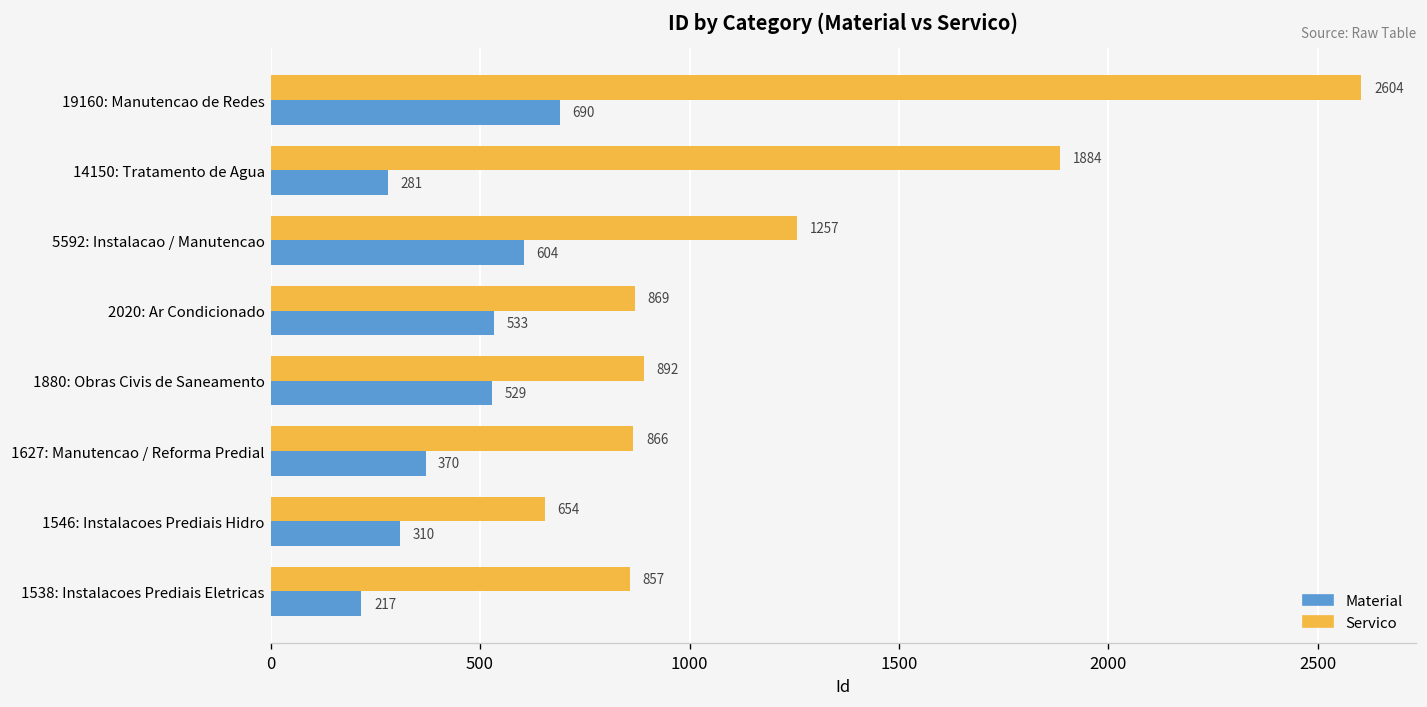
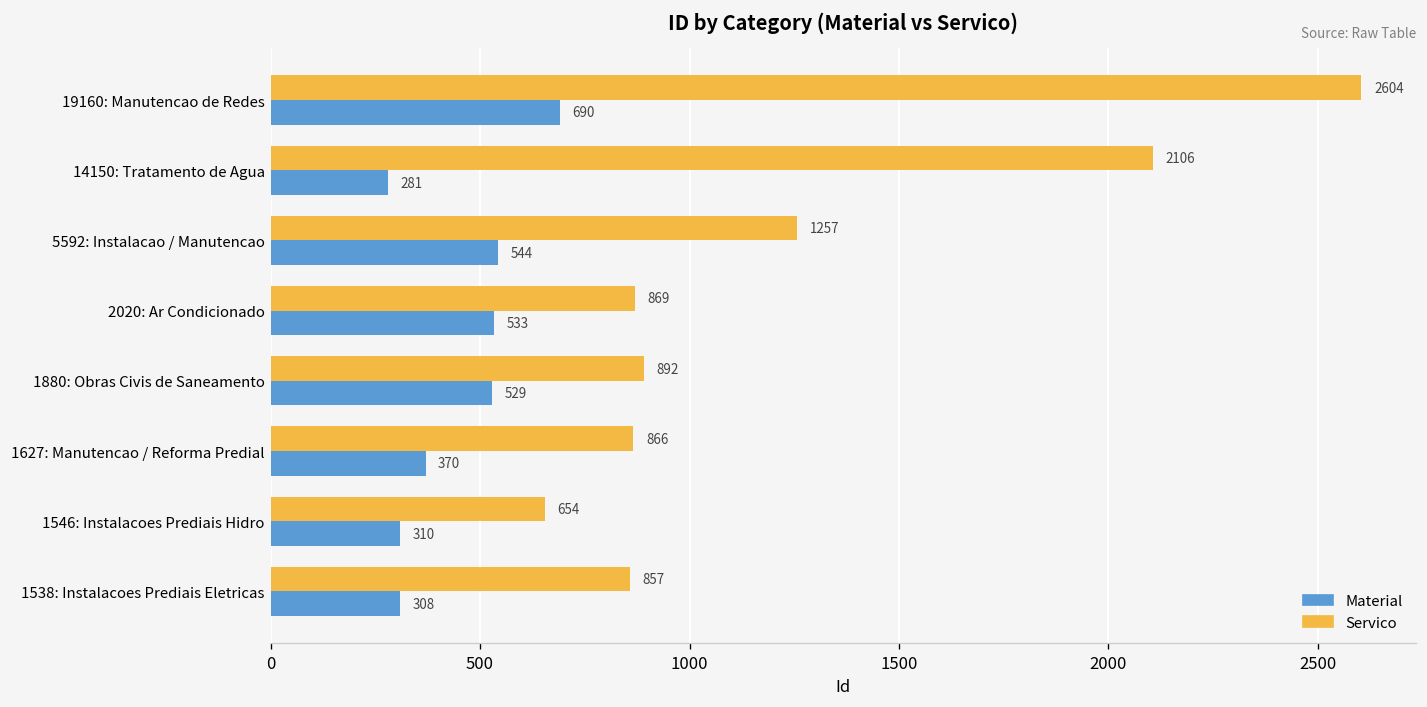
Servico, 14150: Tratamento de Agua: 1884 -> 2106
Material, 5592: Instalacao / Manutencao: 604 -> 544
Material, 1538: Instalacoes Prediais Eletricas: 217 -> 308
